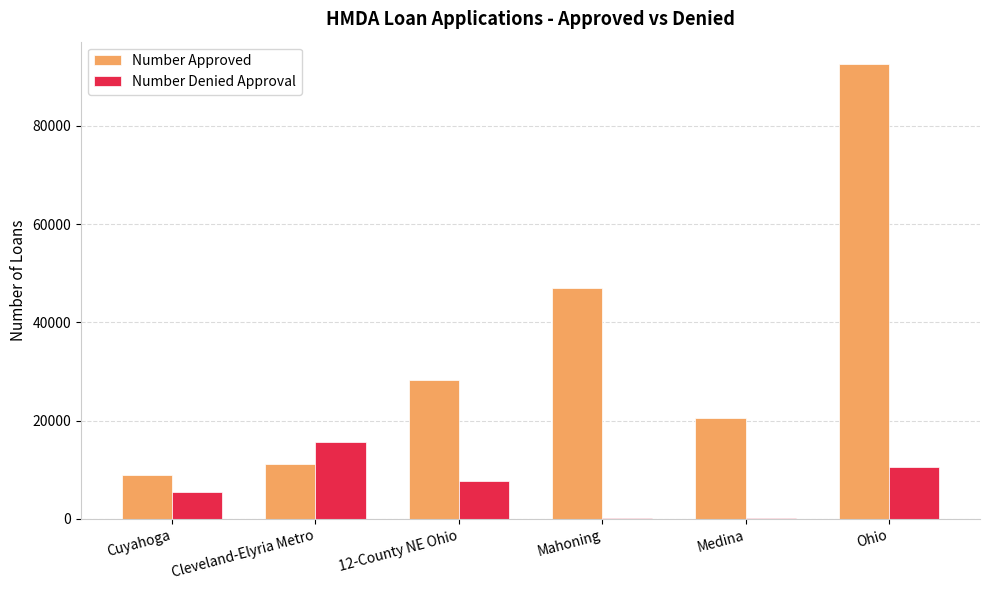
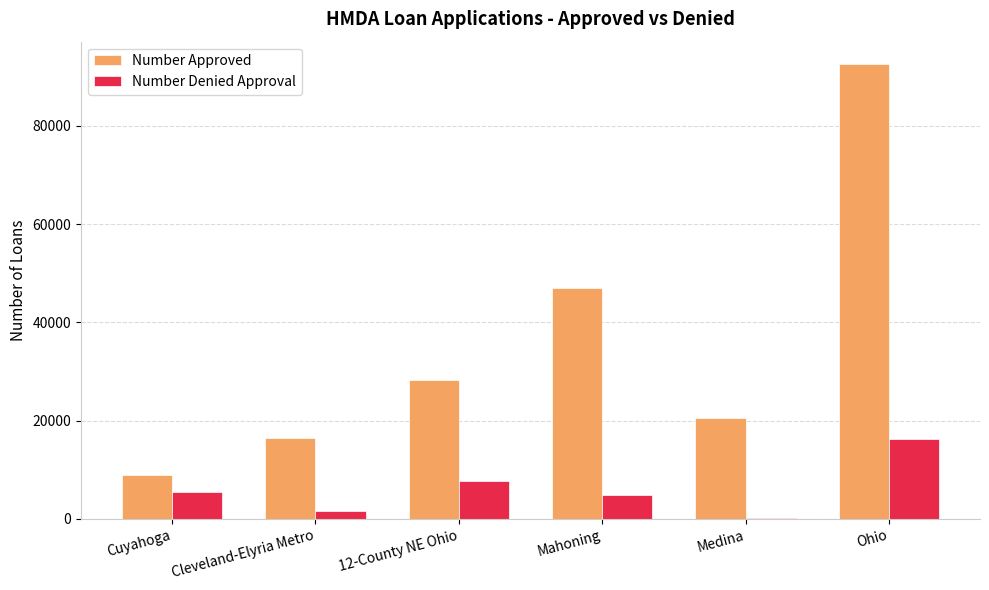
Number Approved, Cleveland-Elyria Metro: 11000 -> 16000
Number Denied Approval, Cleveland-Elyria Metro: 16000 -> 2000
Number Denied Approval, Mahoning: 0 -> 5000
Number Denied Approval, Ohio: 11000 -> 16000
